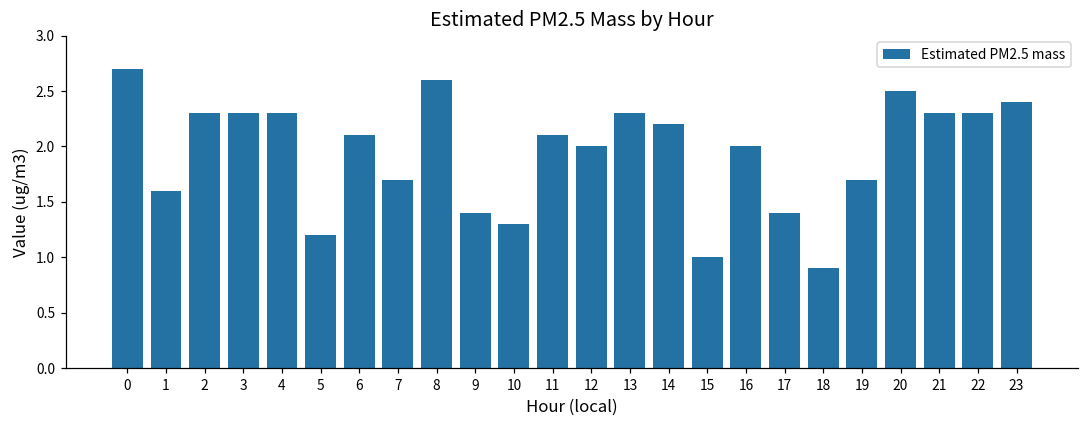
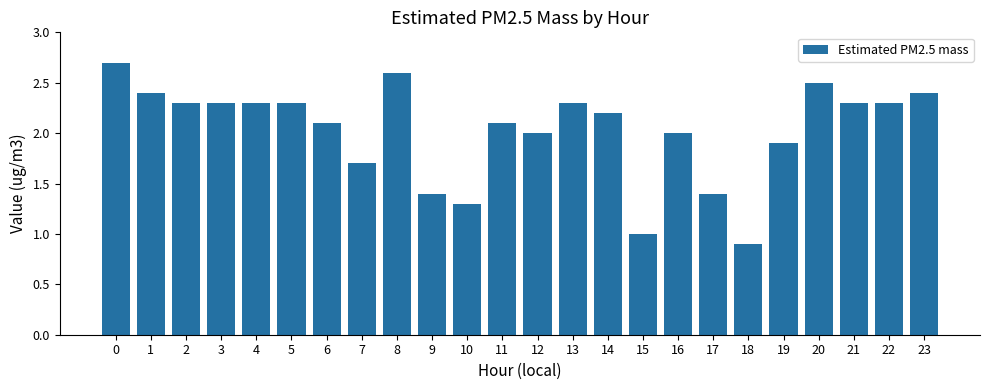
1: 1.6 -> 2.4
5: 1.2 -> 2.3
19: 1.7 -> 1.9
